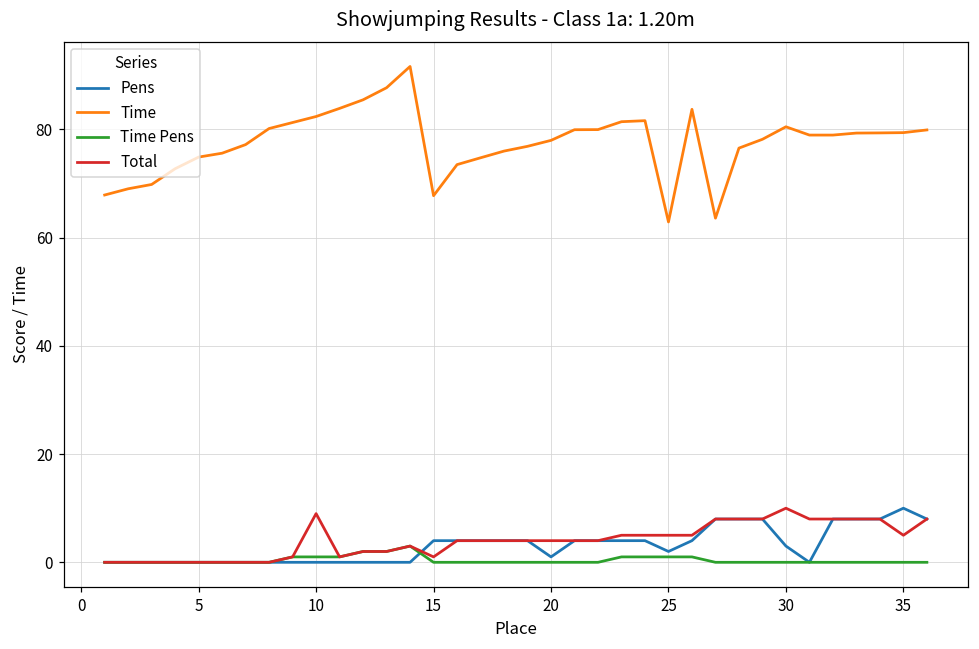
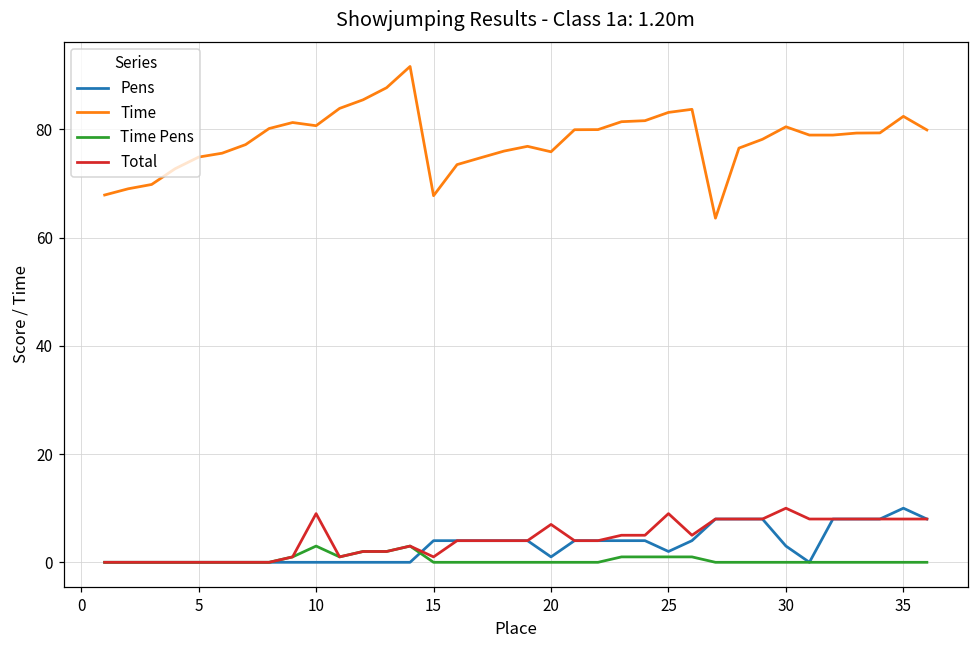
Time, 10: 82 -> 81
Time Pens, 10: 1 -> 3
Time, 20: 78 -> 76
Total, 20: 4 -> 7
Time, 25: 63 -> 83
Total, 25: 5 -> 9
Time, 35: 79 -> 82
Total, 35: 5 -> 8
